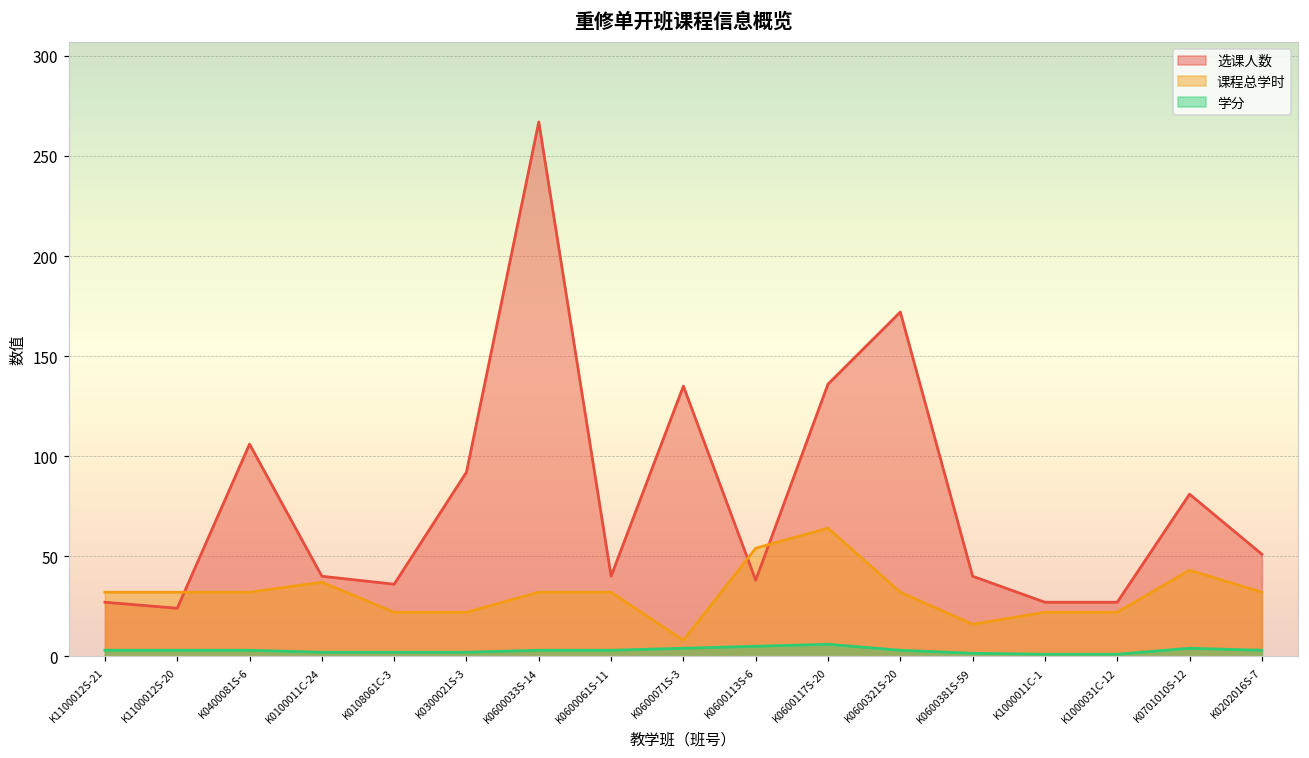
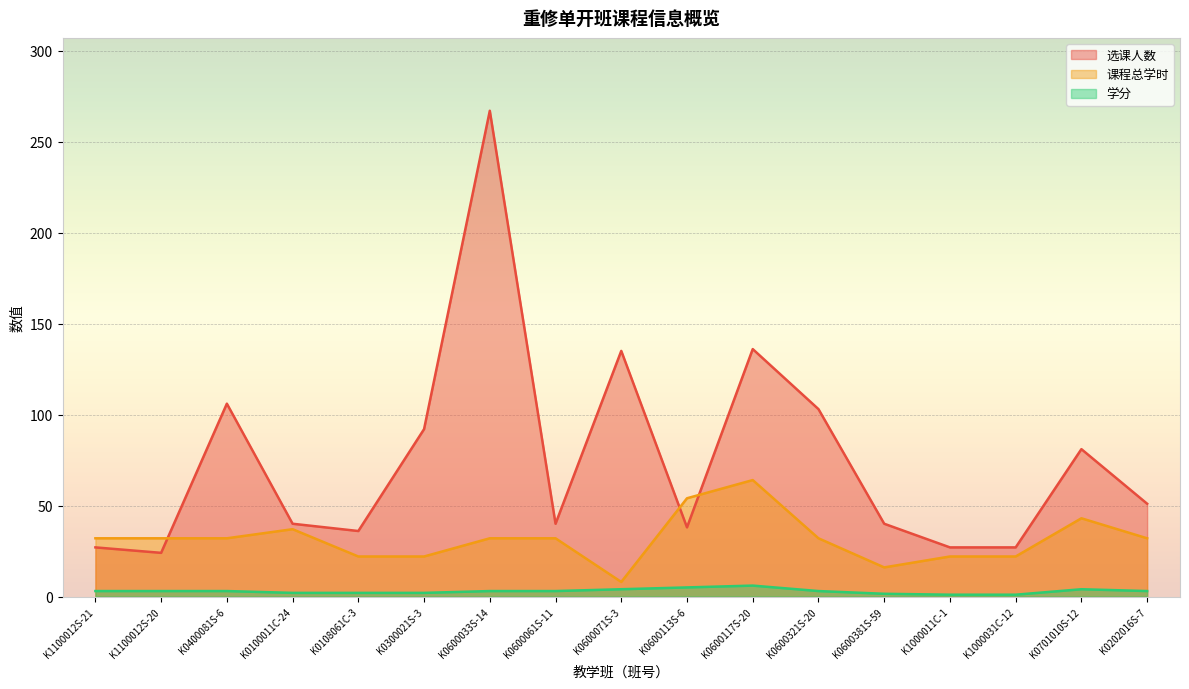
选课人数, K0600321S-20: 172 -> 103
